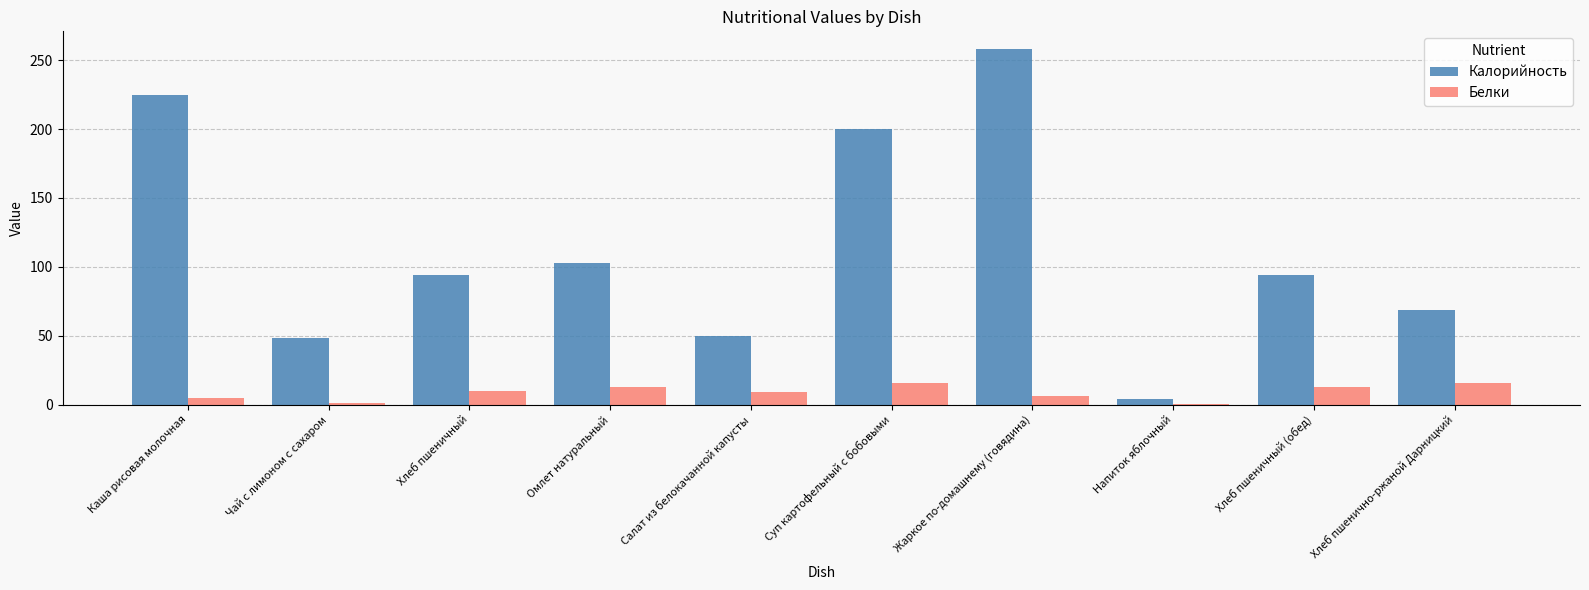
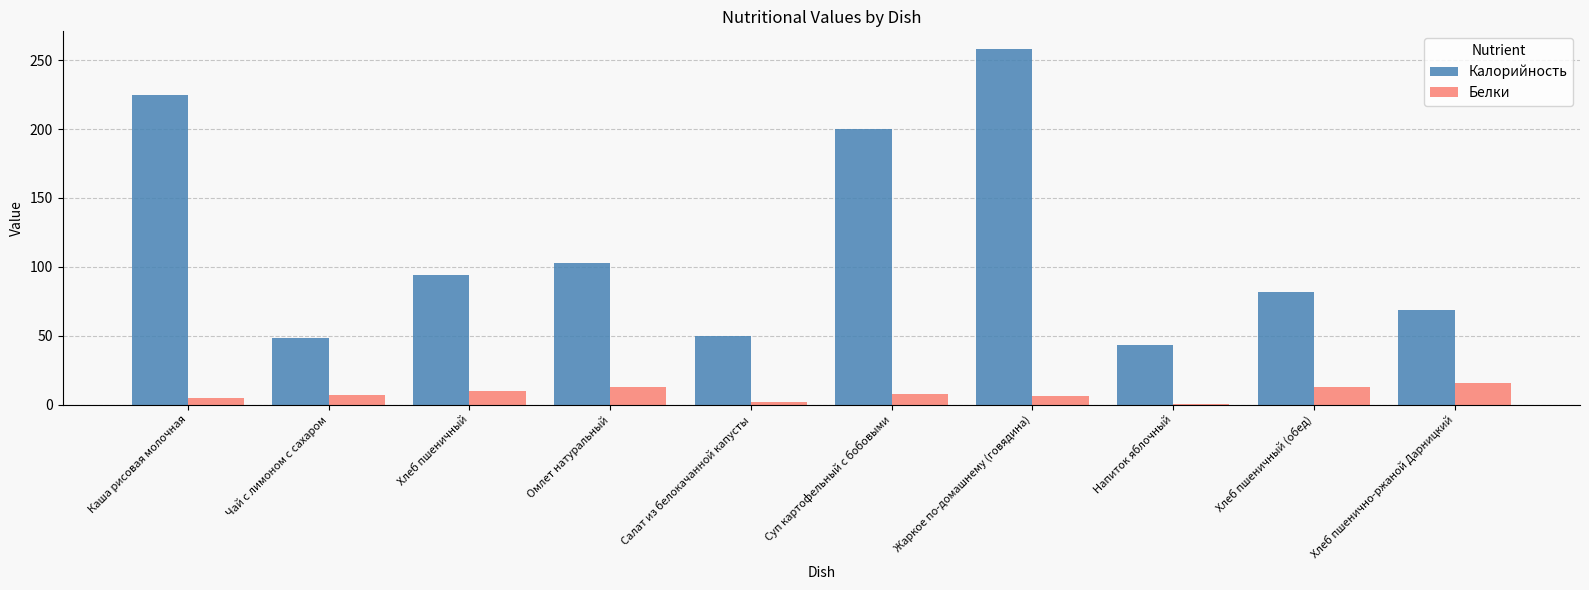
Белки, Чай с лимоном с сахаром: 1 -> 7
Белки, Салат из белокачанной капусты: 9 -> 2
Белки, Суп картофельный с бобовыми: 16 -> 8
Калорийность, Напиток яблочный: 4 -> 43
Калорийность, Хлеб пшеничный (обед): 94 -> 82
